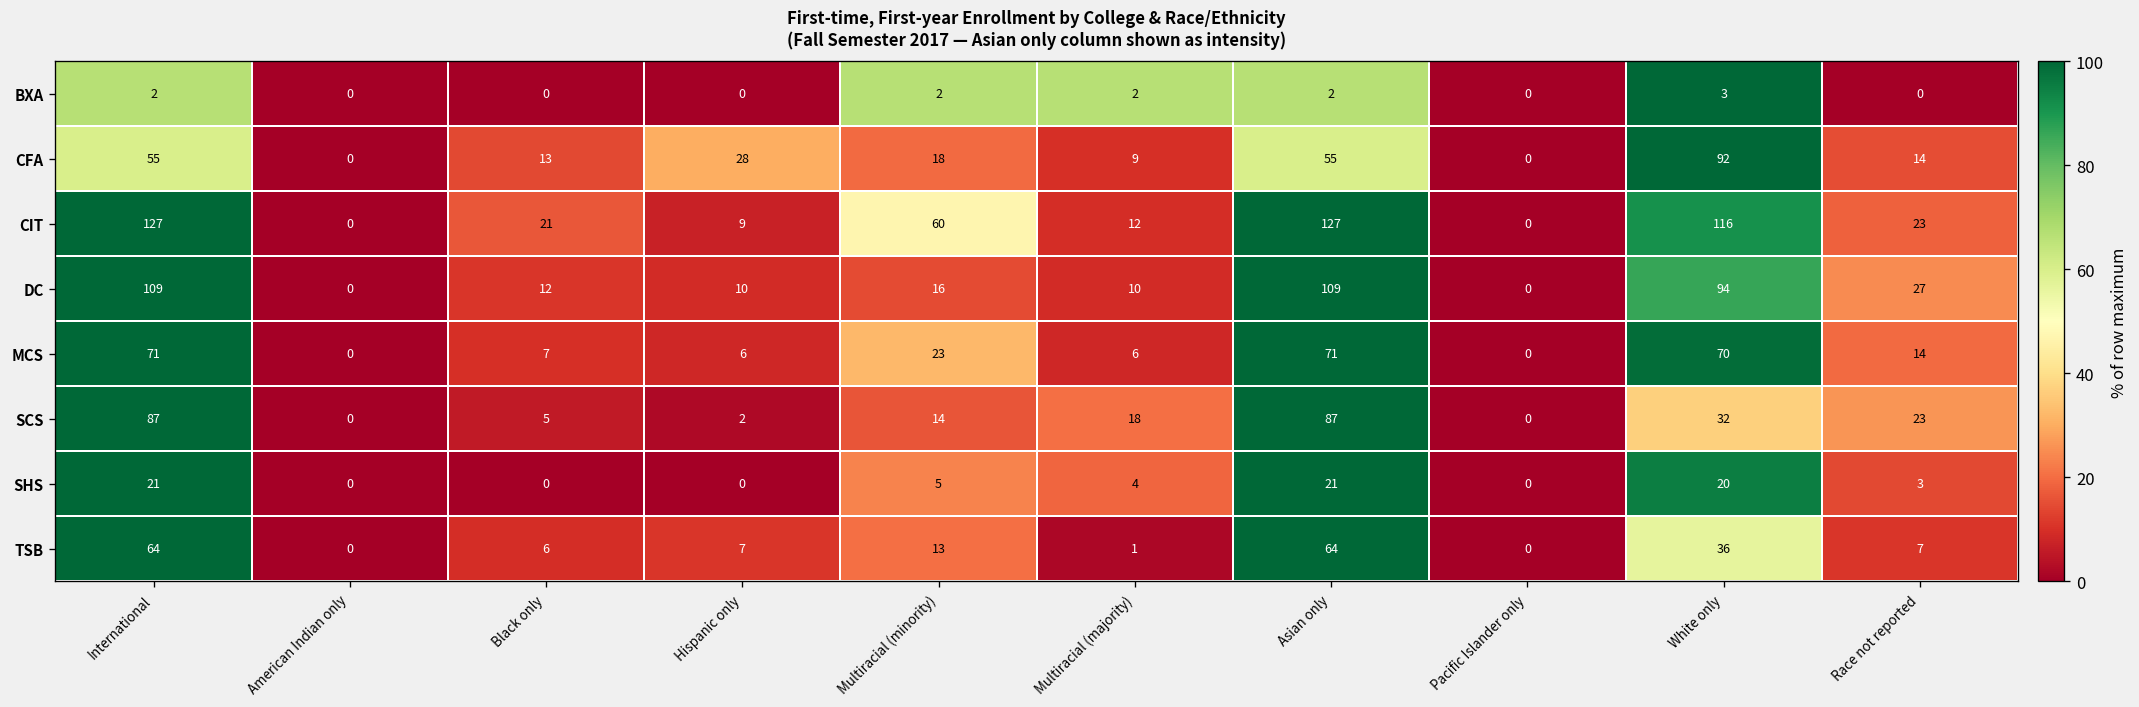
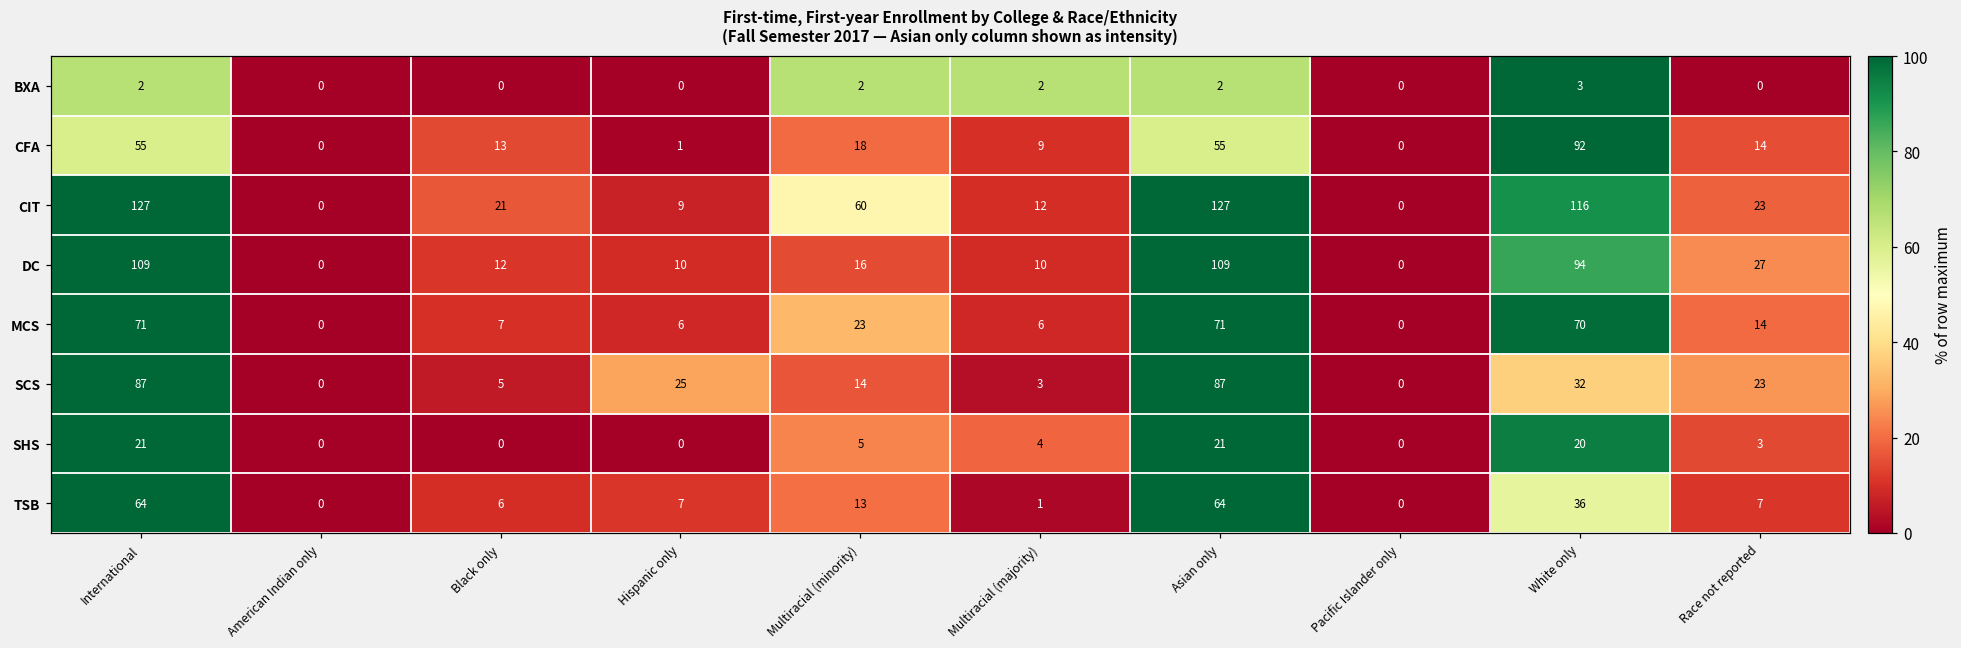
CFA, Hispanic only: 28 -> 1
SCS, Hispanic only: 2 -> 25
SCS, Multiracial (majority): 18 -> 3
